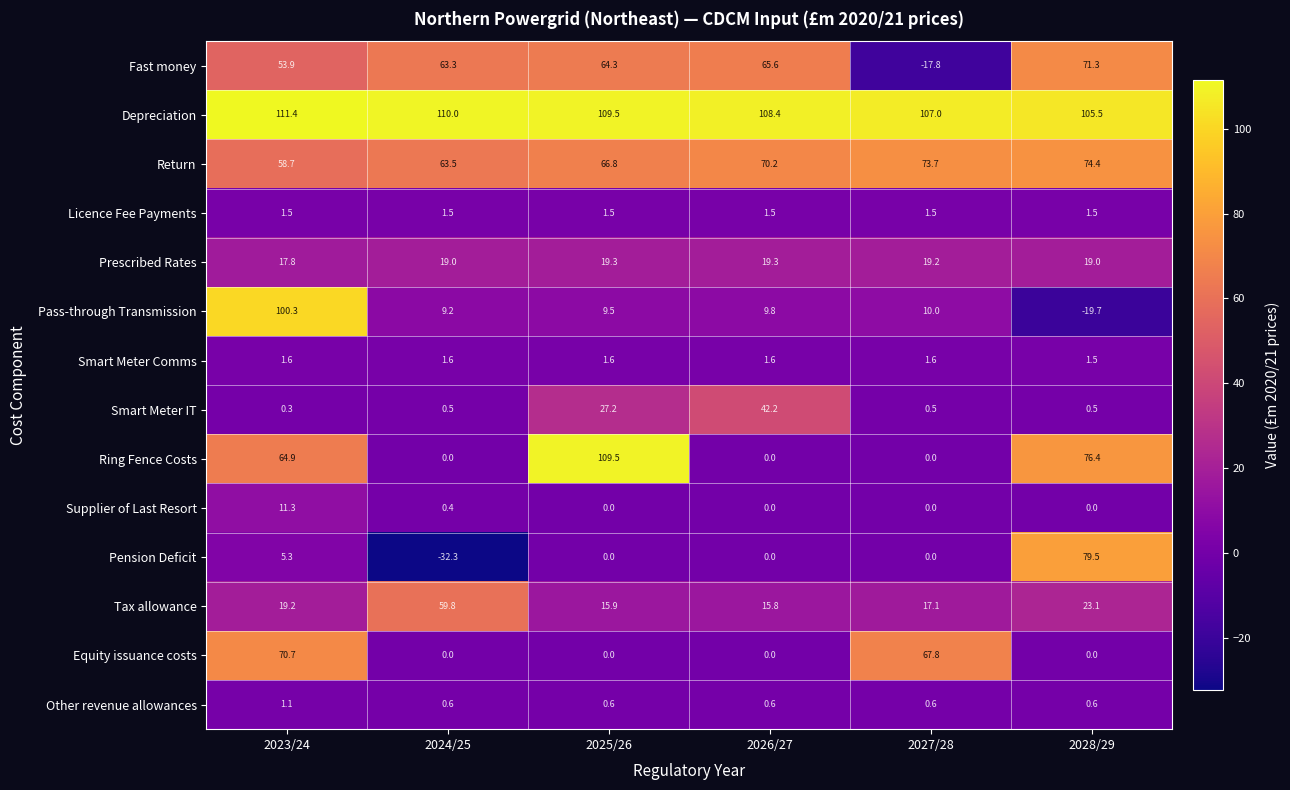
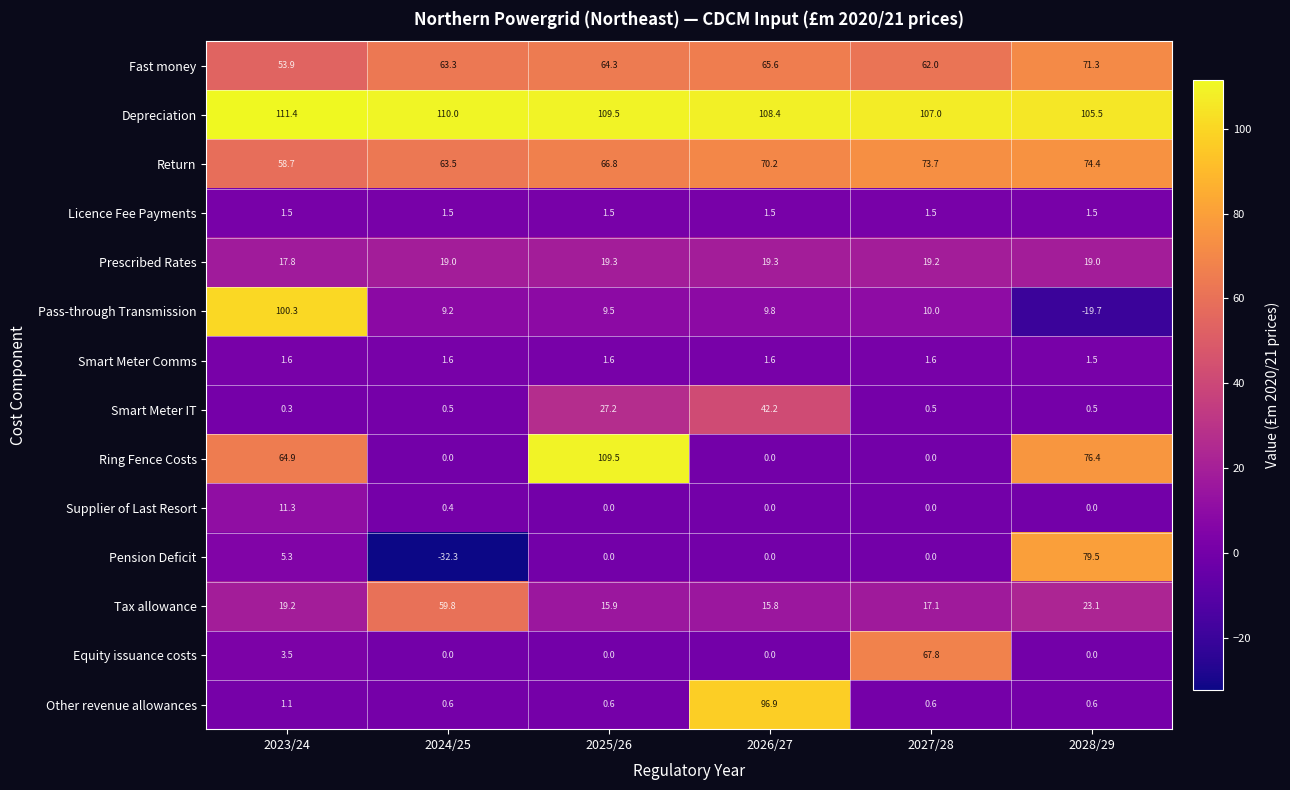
Fast money, 2027/28: -17.8 -> 62.0
Equity issuance costs, 2023/24: 70.7 -> 3.5
Other revenue allowances, 2026/27: 0.6 -> 96.9
